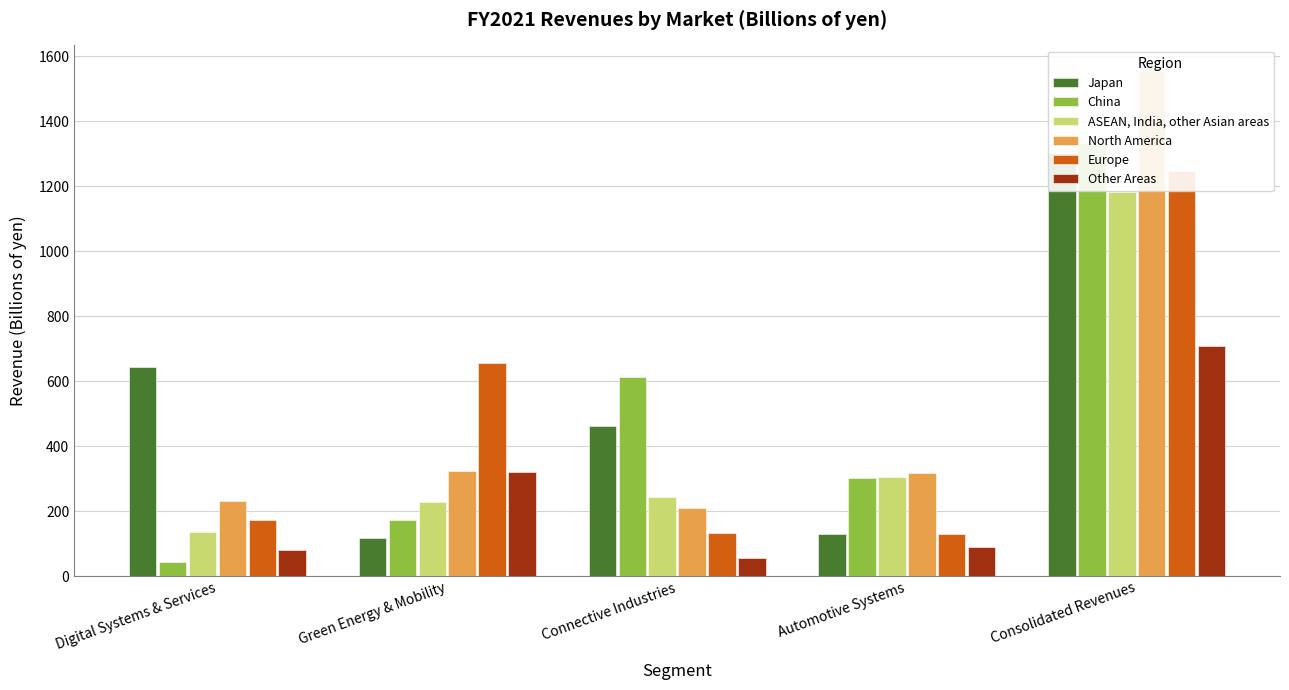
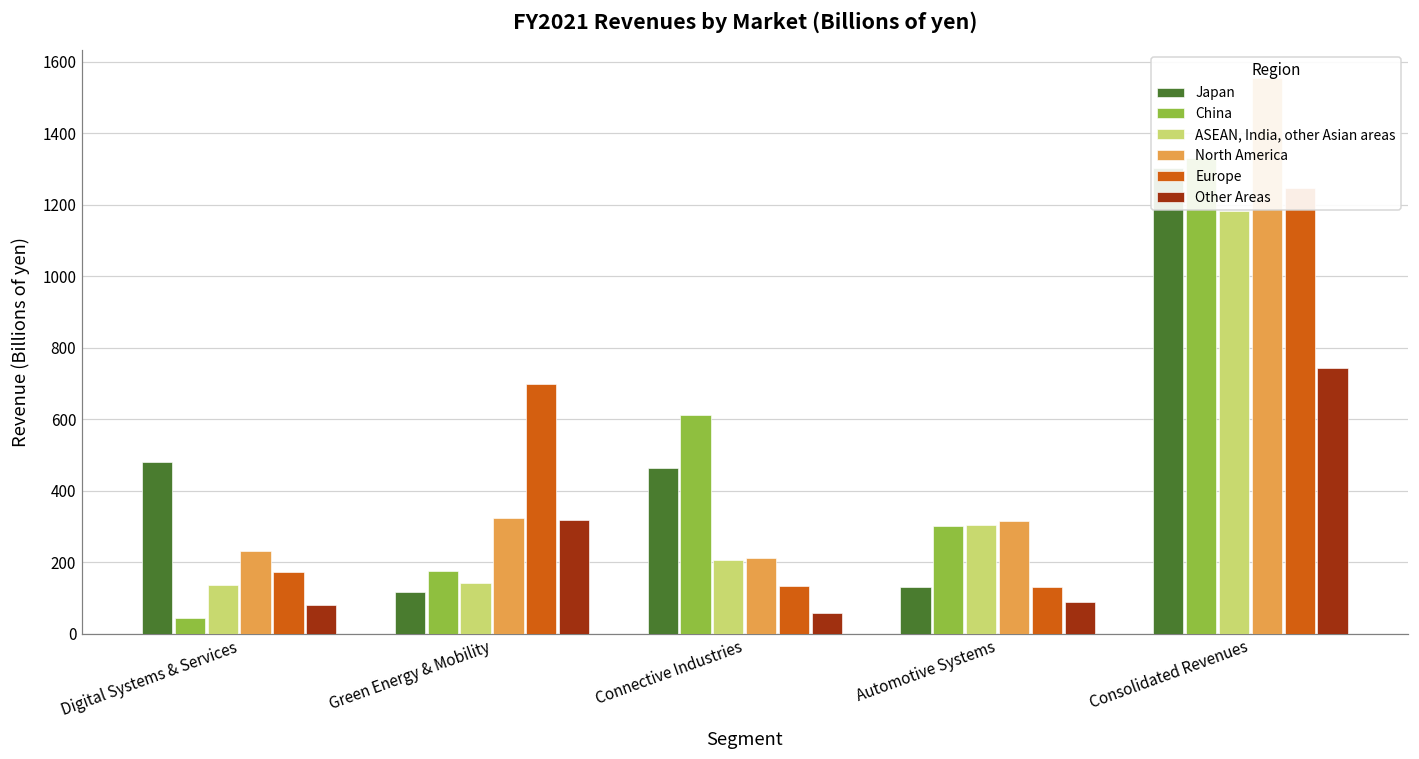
Japan, Digital Systems & Services: 640 -> 480
ASEAN, India, other Asian areas, Green Energy & Mobility: 230 -> 140
Europe, Green Energy & Mobility: 660 -> 700
ASEAN, India, other Asian areas, Connective Industries: 240 -> 210
Other Areas, Consolidated Revenues: 710 -> 740
